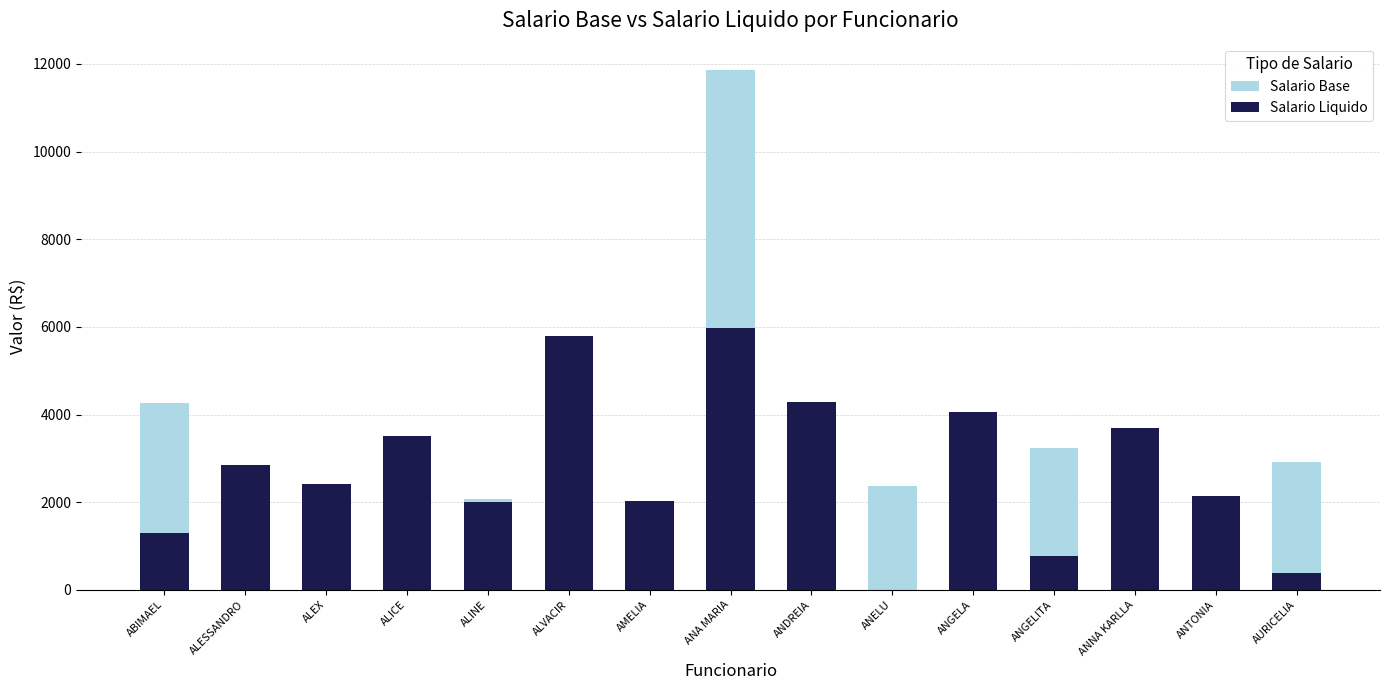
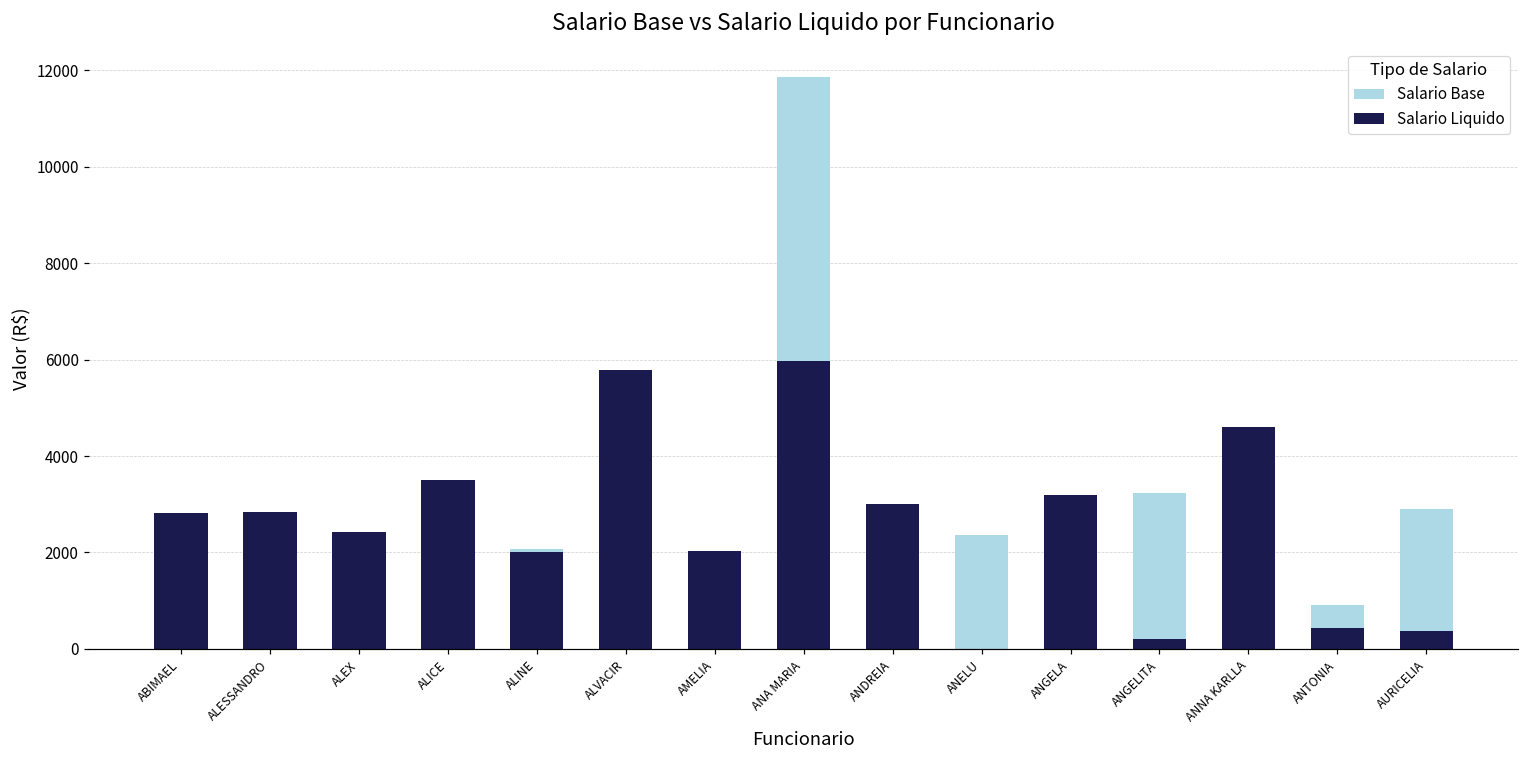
Salario Base, ABIMAEL: 4300 -> 2000
Salario Liquido, ABIMAEL: 1300 -> 2800
Salario Liquido, ANDREIA: 4300 -> 3000
Salario Liquido, ANGELA: 4000 -> 3200
Salario Liquido, ANGELITA: 800 -> 200
Salario Liquido, ANNA KARLLA: 3700 -> 4600
Salario Base, ANTONIA: 1700 -> 900
Salario Liquido, ANTONIA: 2100 -> 400
